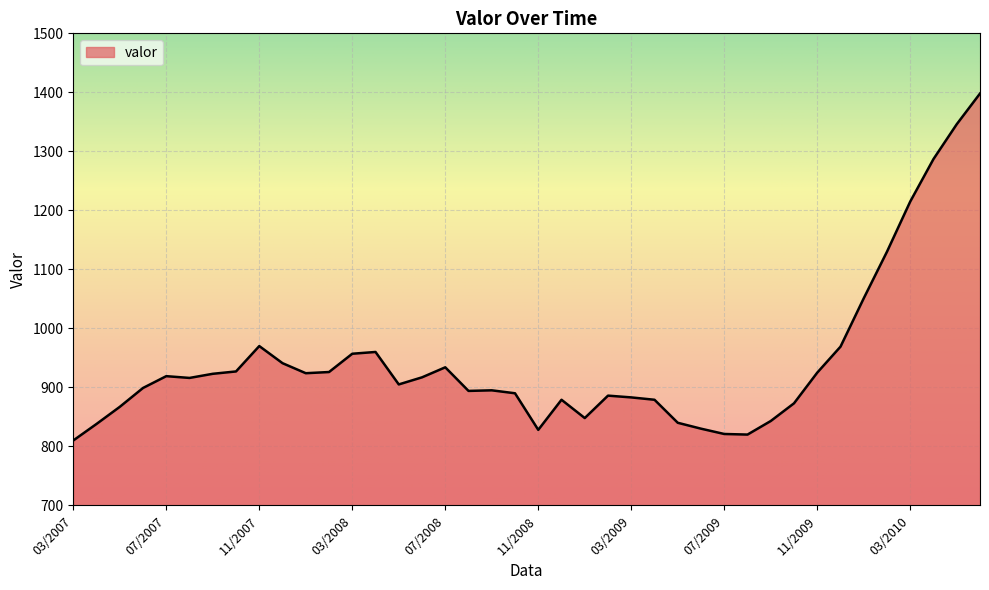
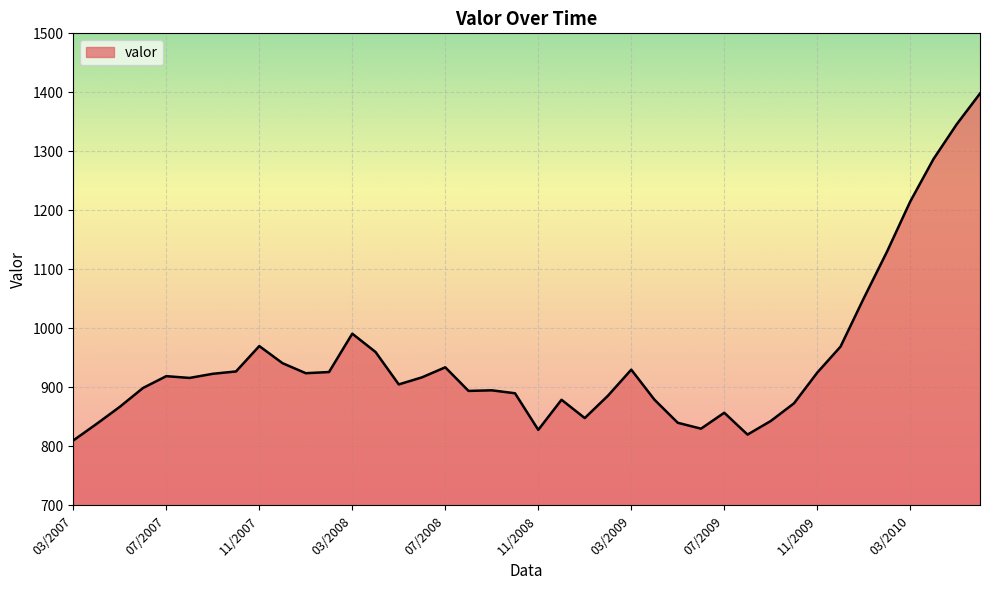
03/2008: 960 -> 990
03/2009: 880 -> 930
07/2009: 820 -> 860
